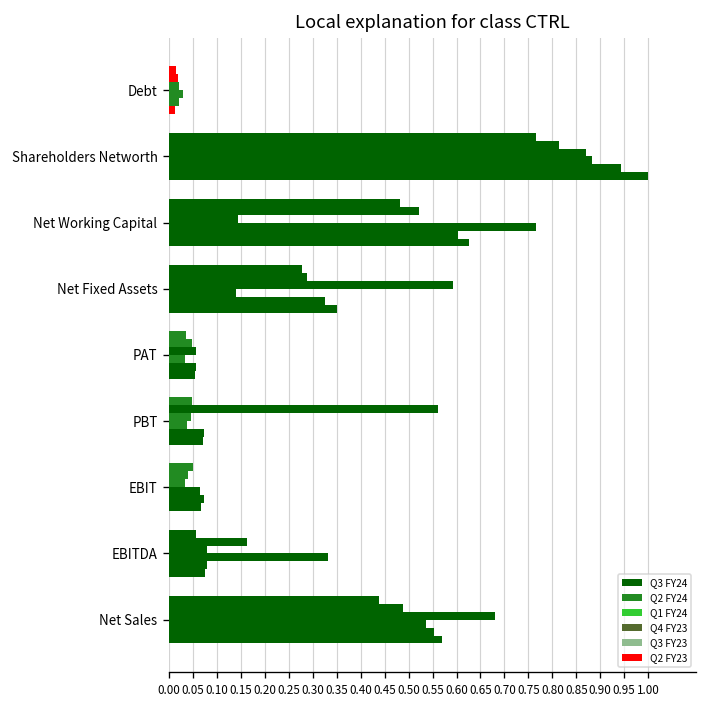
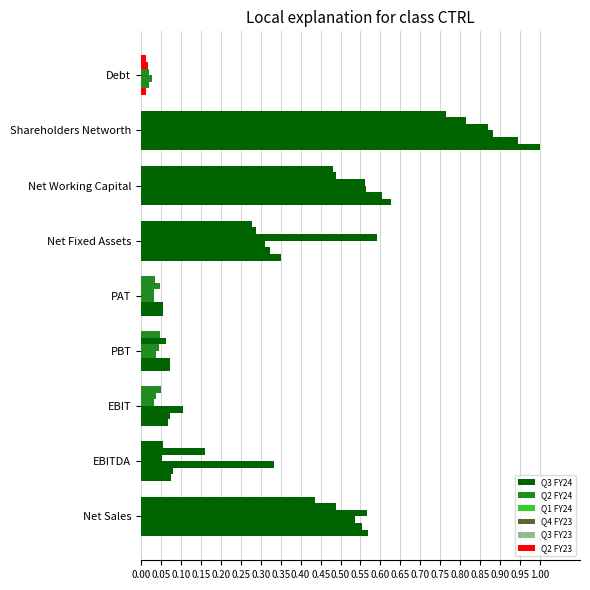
Q3 FY23, Net Working Capital: 0.52 -> 0.49
Q4 FY23, Net Working Capital: 0.14 -> 0.56
Q1 FY24, Net Working Capital: 0.77 -> 0.56
Q1 FY24, Net Fixed Assets: 0.14 -> 0.31
Q4 FY23, PAT: 0.06 -> 0.03
Q3 FY23, PBT: 0.56 -> 0.06
Q1 FY24, EBIT: 0.06 -> 0.11
Q4 FY23, EBITDA: 0.08 -> 0.05
Q4 FY23, Net Sales: 0.68 -> 0.57
